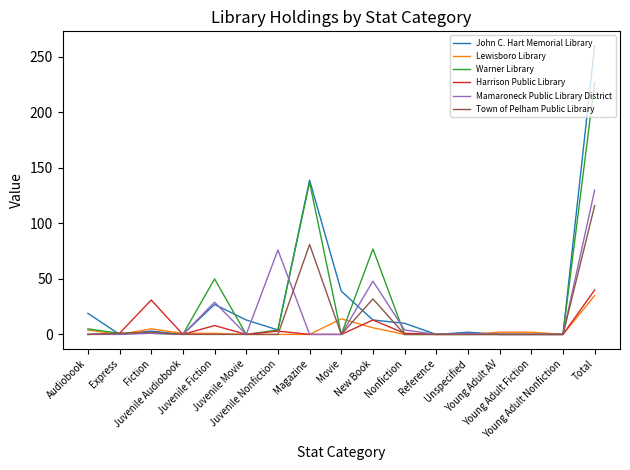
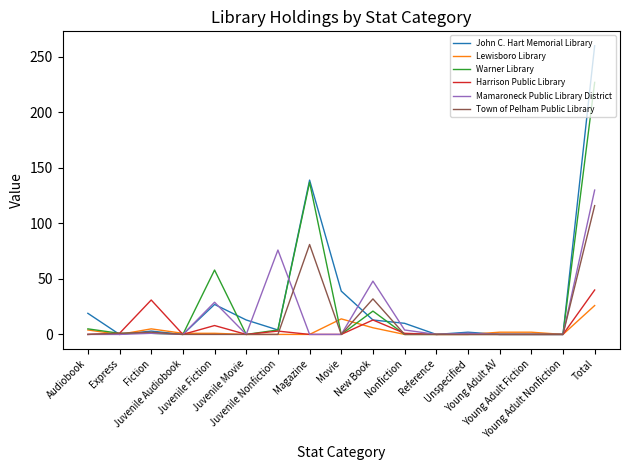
Warner Library, Juvenile Fiction: 50 -> 58
Warner Library, New Book: 77 -> 21
Lewisboro Library, Total: 35 -> 26
